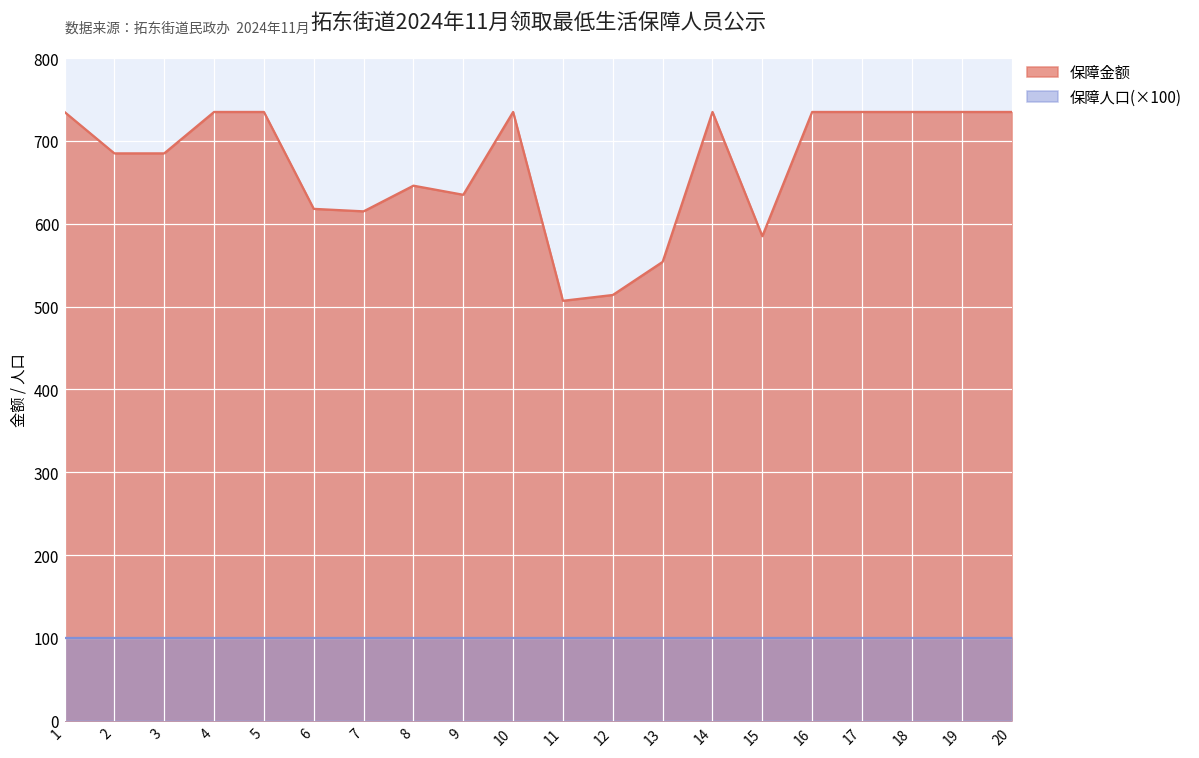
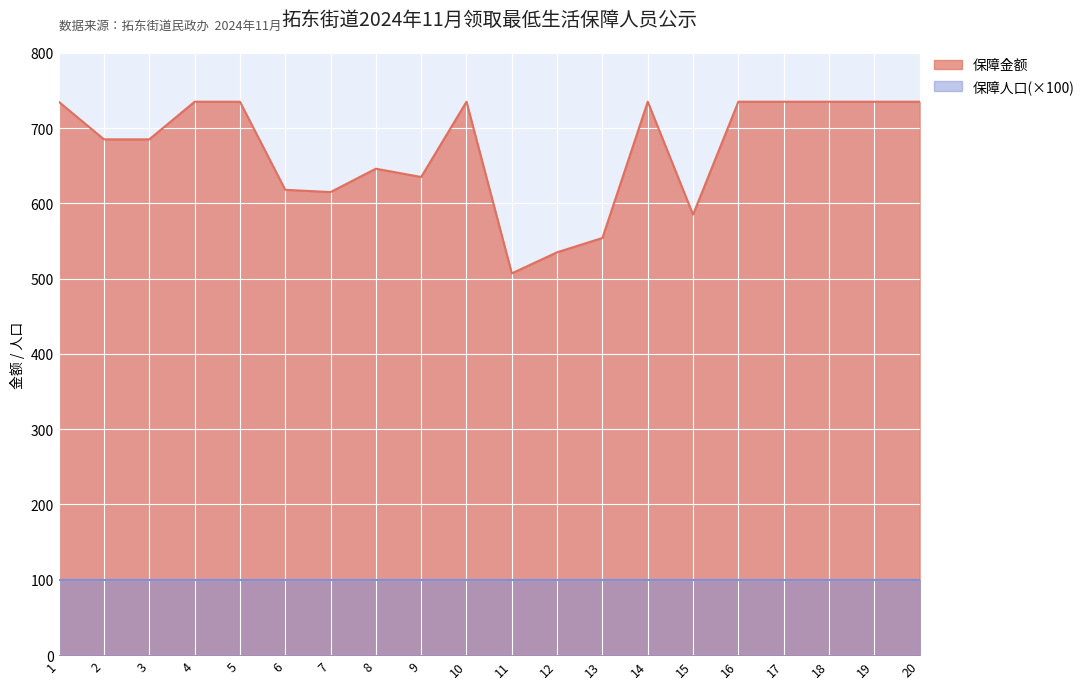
保障金额, 12: 510 -> 540
